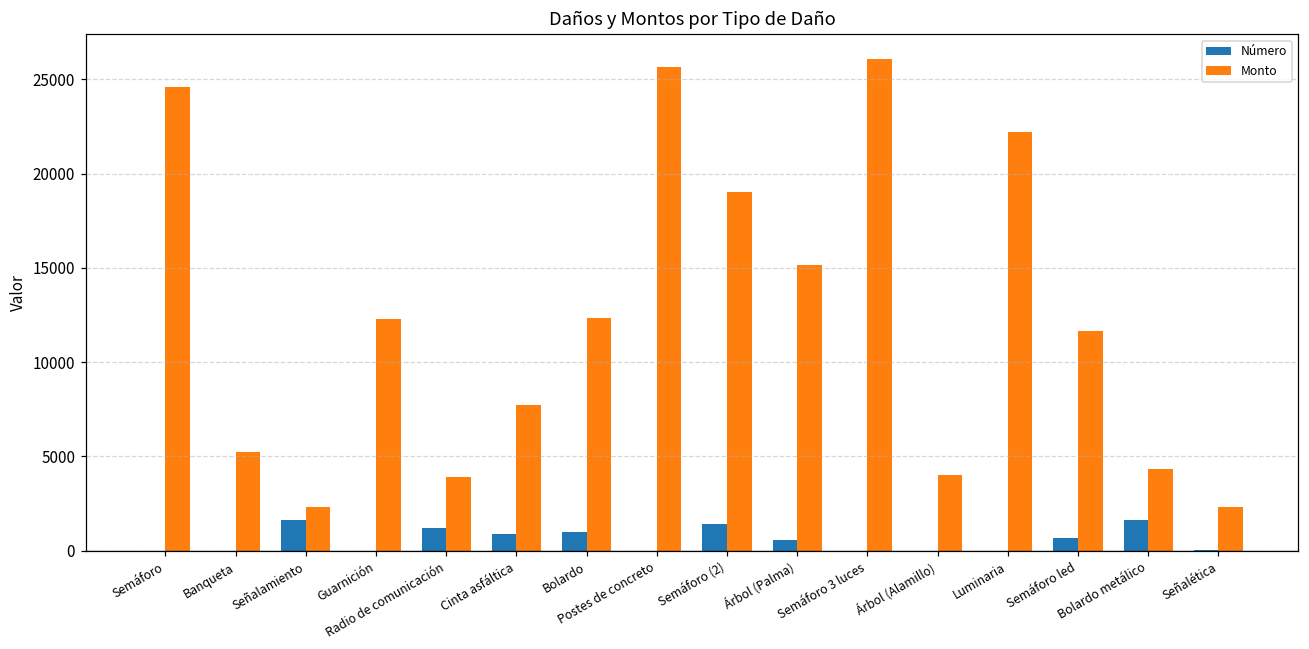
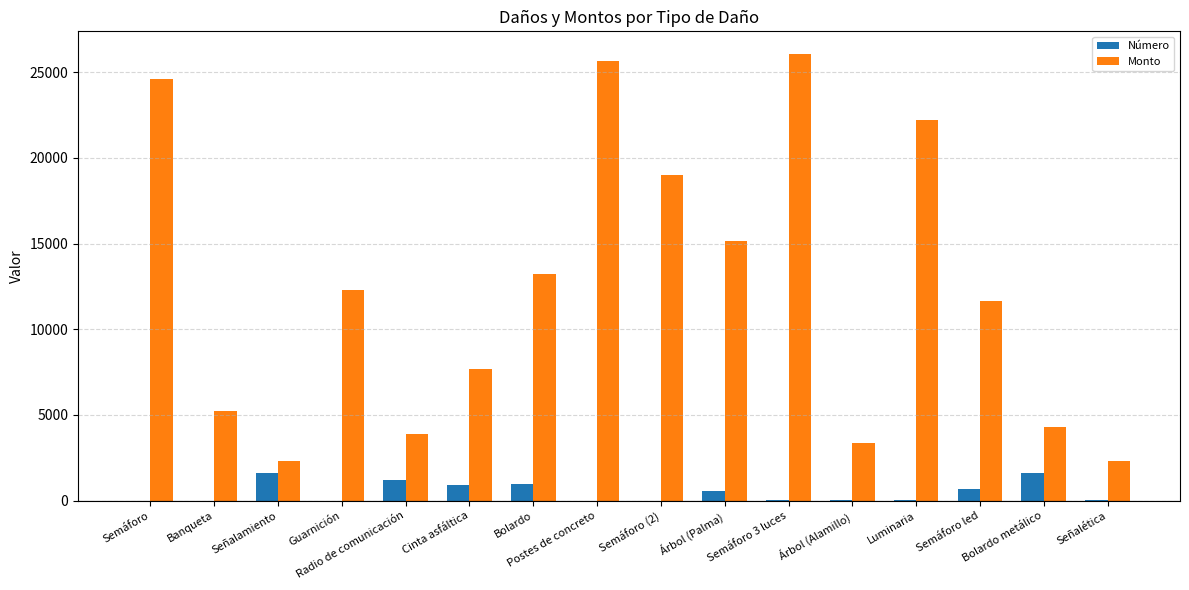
Monto, Bolardo: 12300 -> 13200
Número, Semáforo (2): 1400 -> 0
Monto, Árbol (Alamillo): 4000 -> 3400
